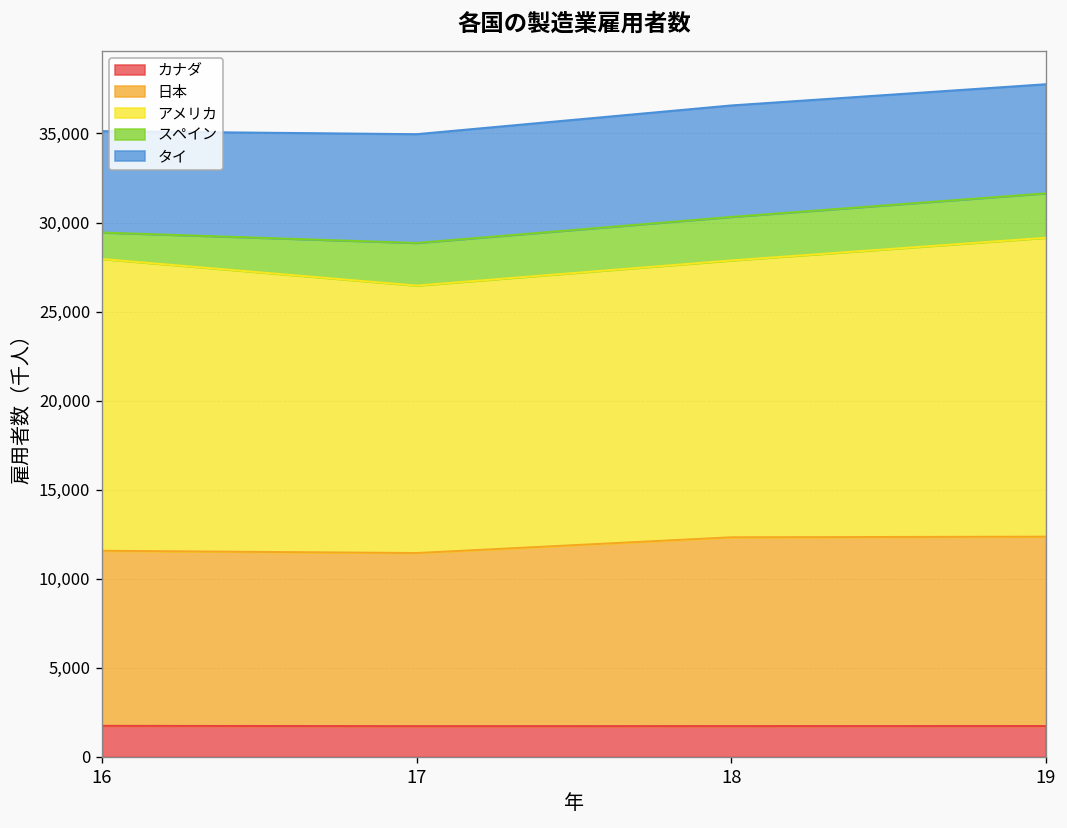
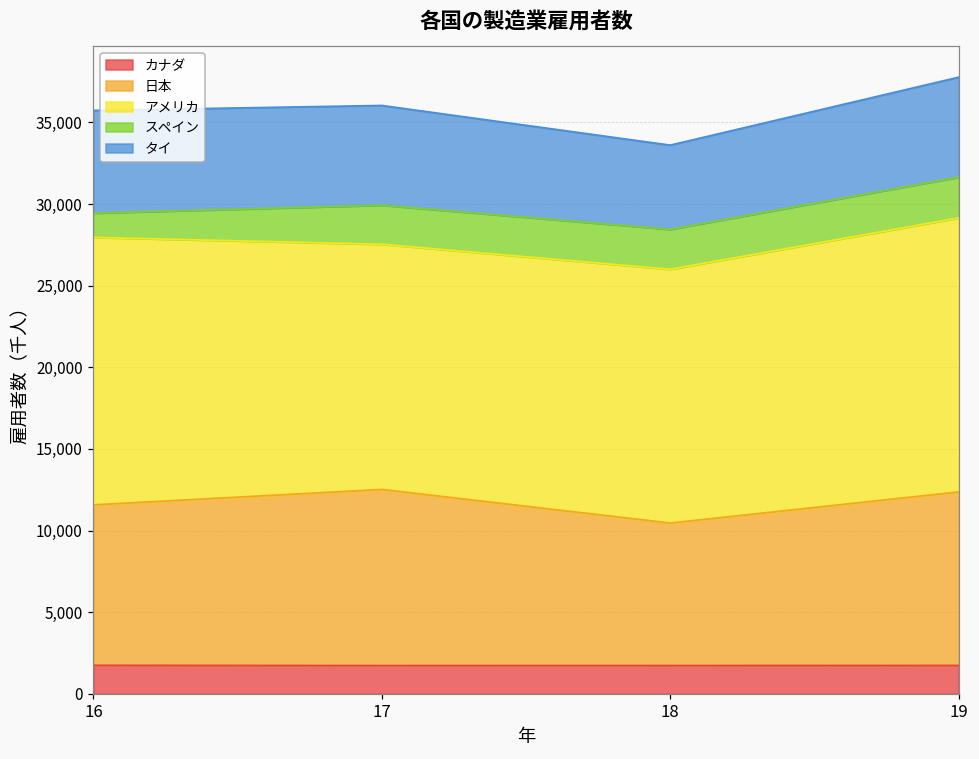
タイ, 16: 5,700 -> 6,300
日本, 17: 9,700 -> 10,800
日本, 18: 10,600 -> 8,700
タイ, 18: 6,300 -> 5,200
